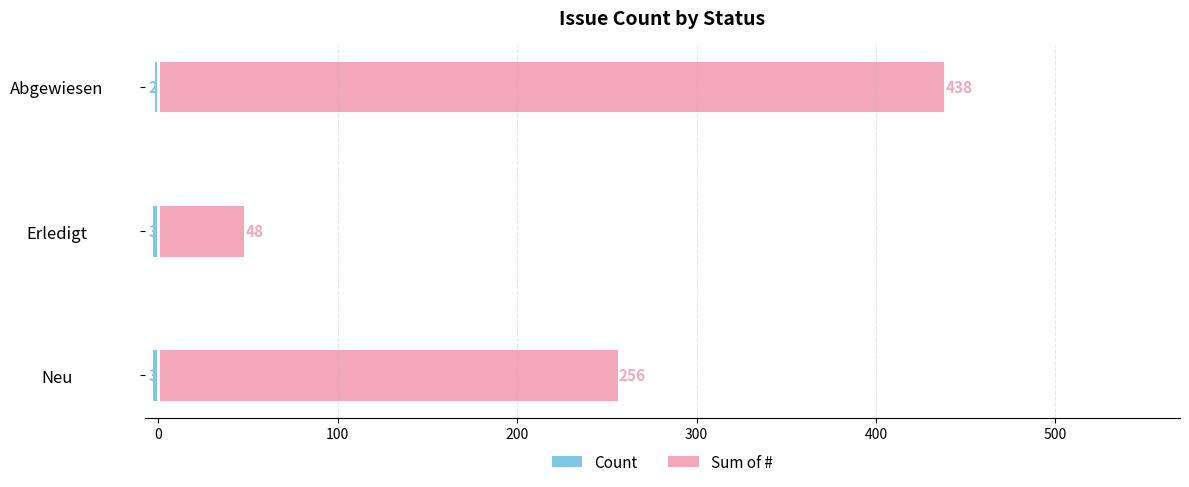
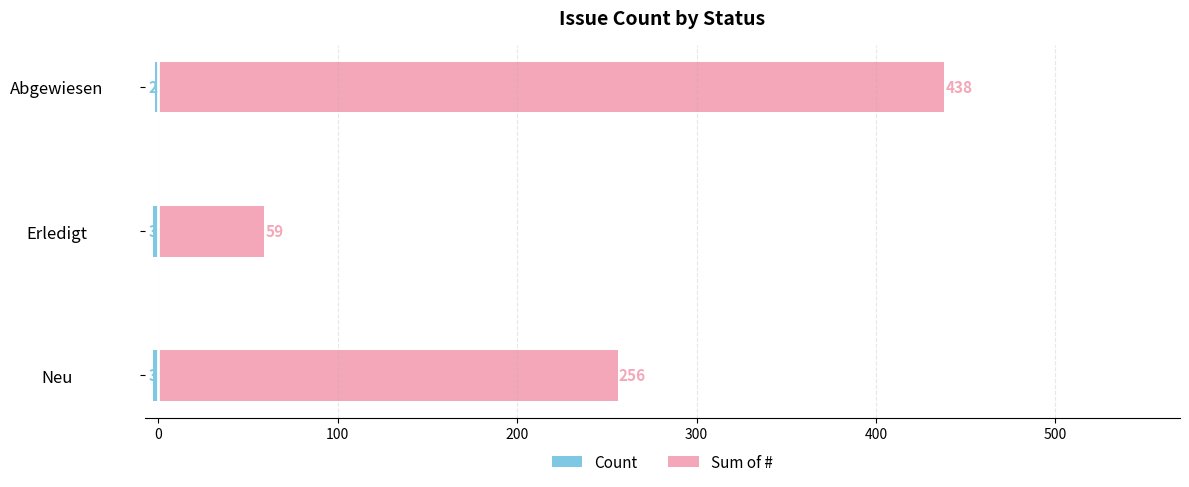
Sum of #, Erledigt: 48 -> 59
